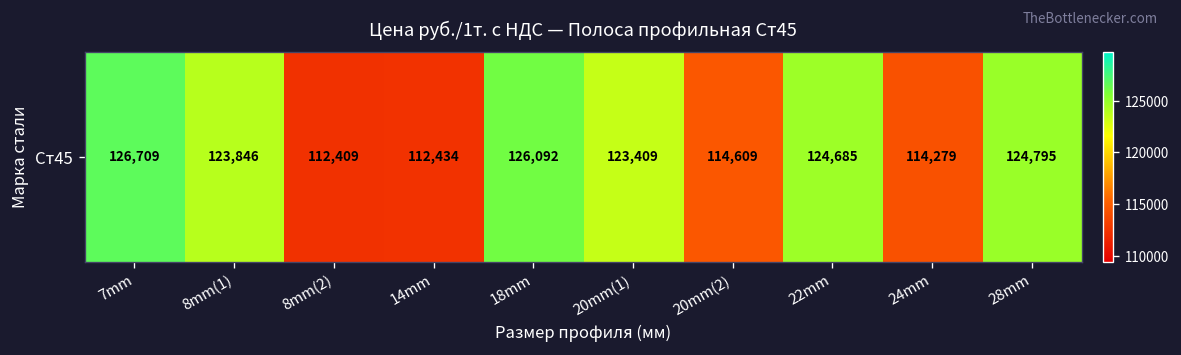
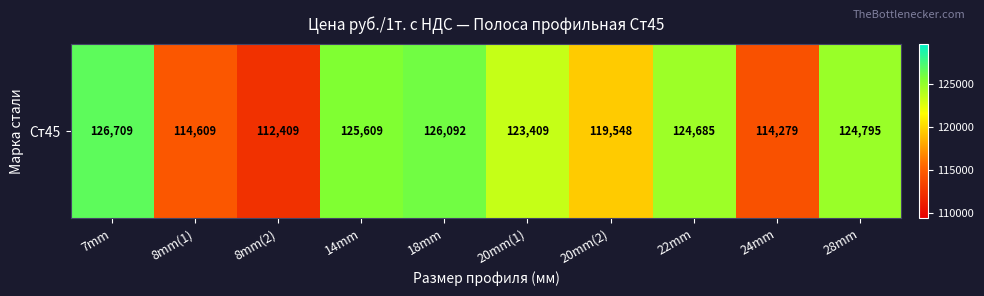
Ст45, 8mm(1): 123,846 -> 114,609
Ст45, 14mm: 112,434 -> 125,609
Ст45, 20mm(2): 114,609 -> 119,548
